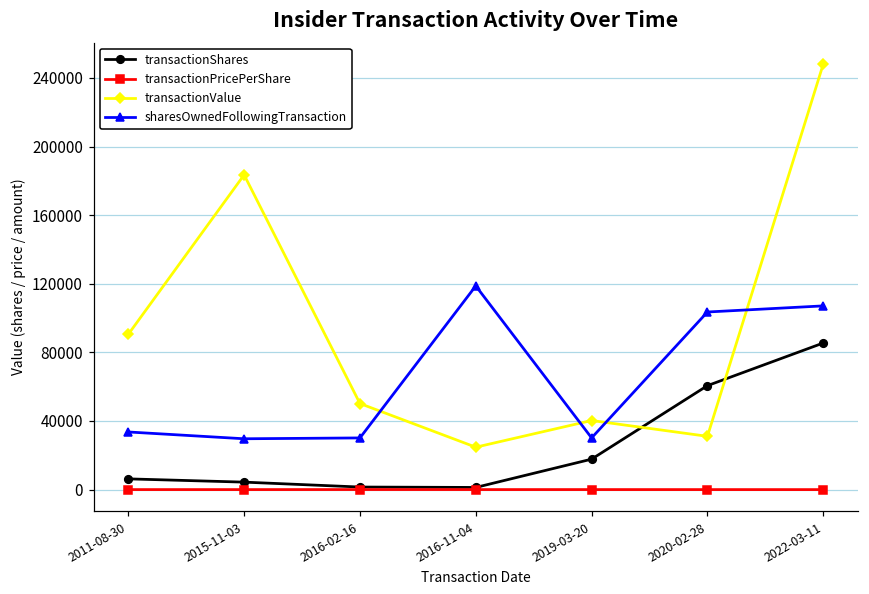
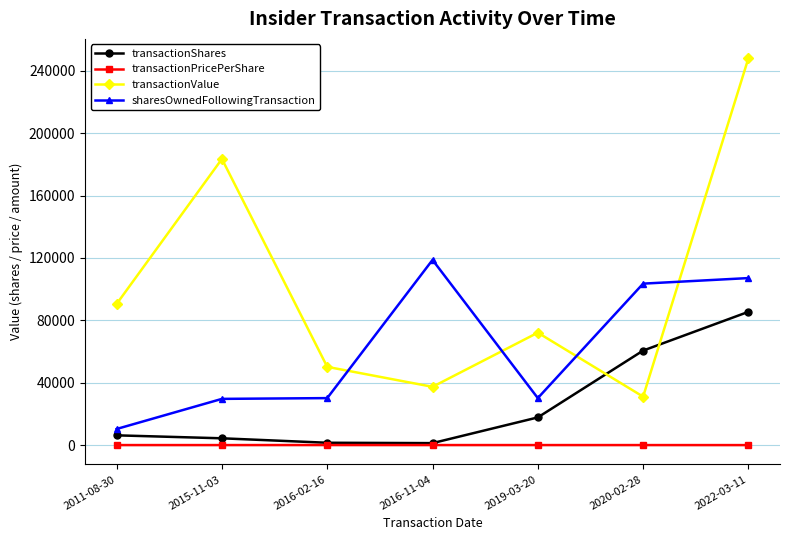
sharesOwnedFollowingTransaction, 2011-08-30: 34000 -> 10000
transactionValue, 2016-11-04: 25000 -> 37000
transactionValue, 2019-03-20: 40000 -> 72000
